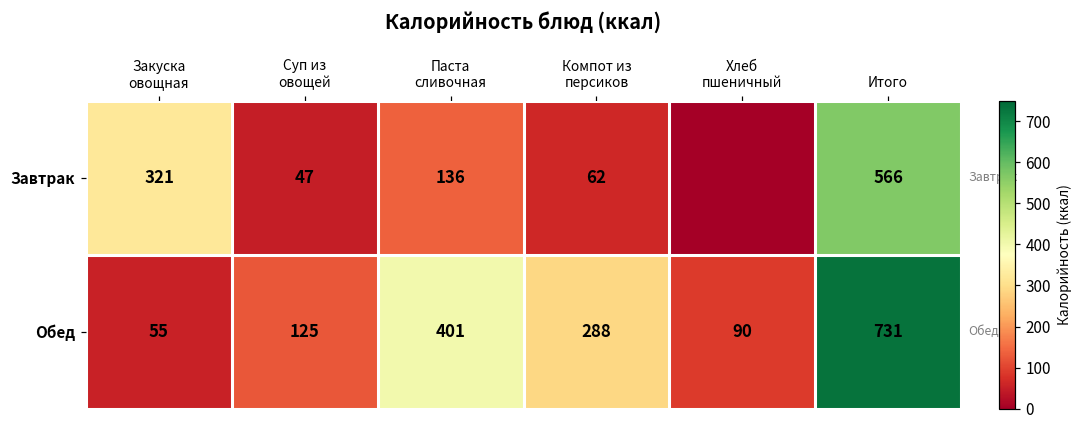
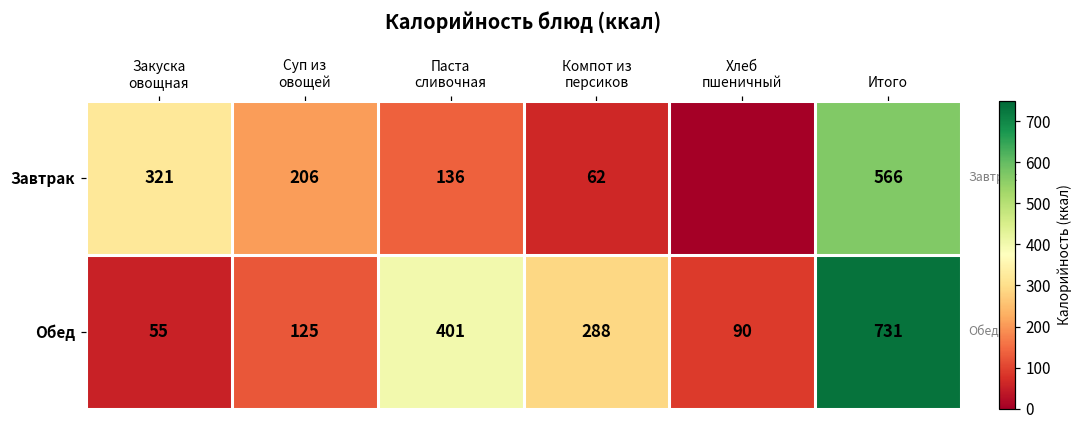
Завтрак, Суп из овощей: 47 -> 206
